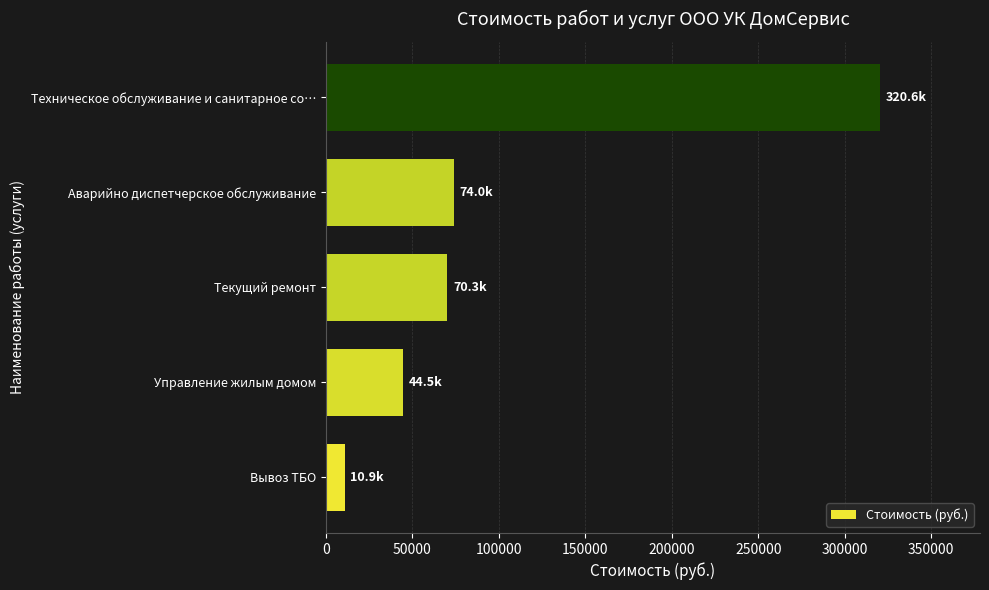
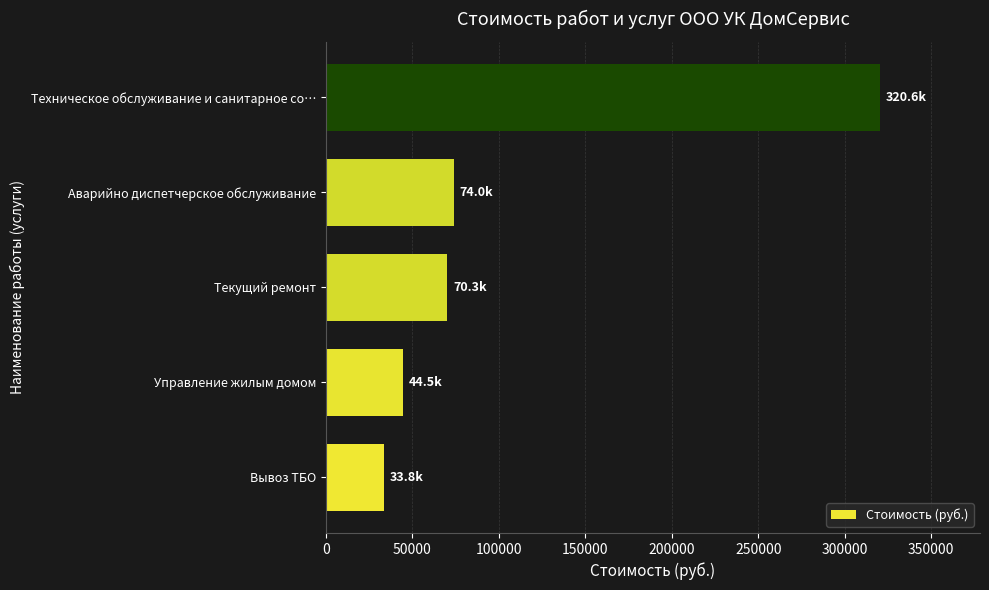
Вывоз ТБО: 10.9k -> 33.8k
